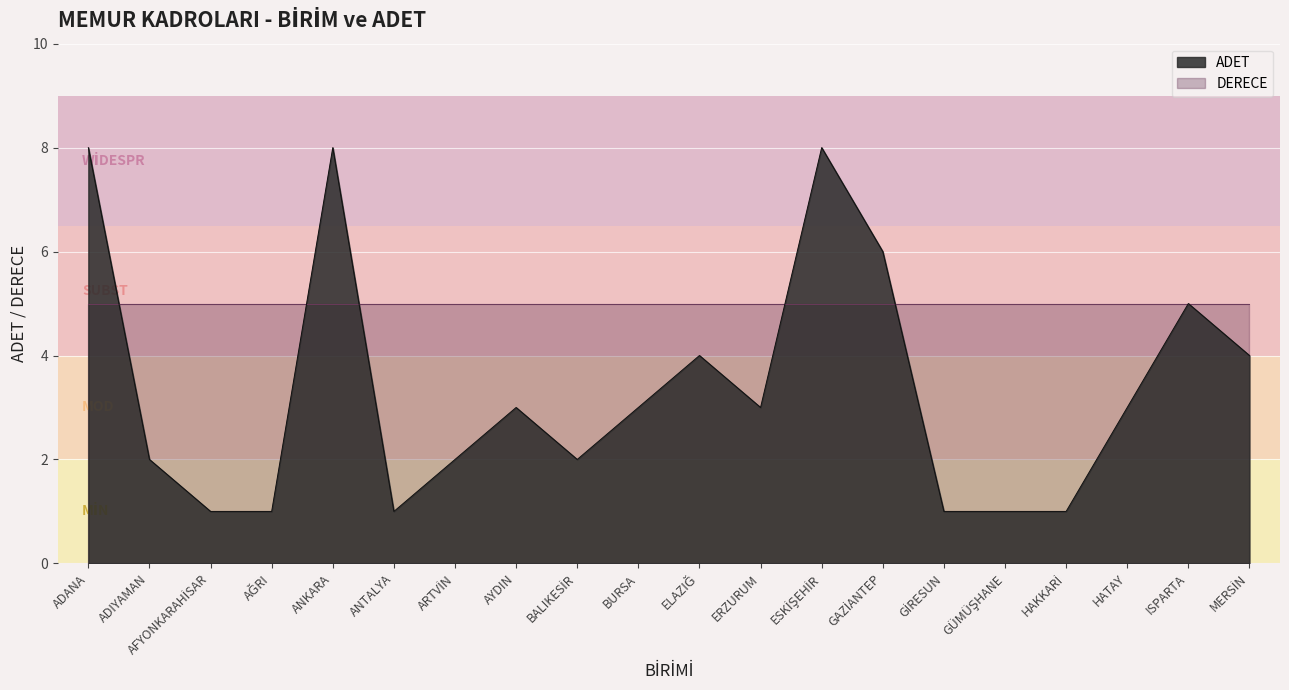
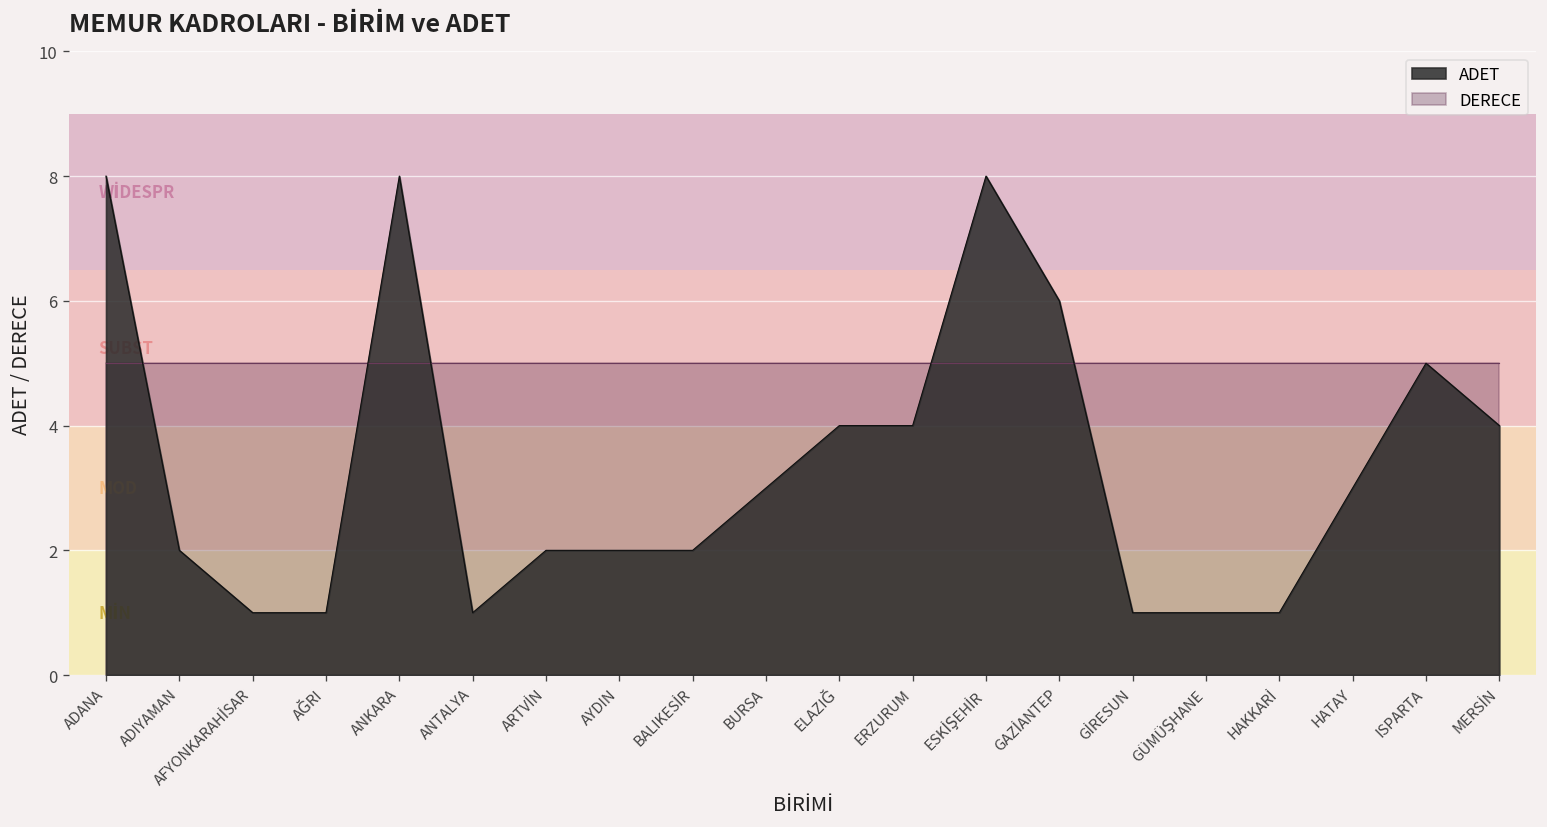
ADET, AYDIN: 3 -> 2
ADET, ERZURUM: 3 -> 4
